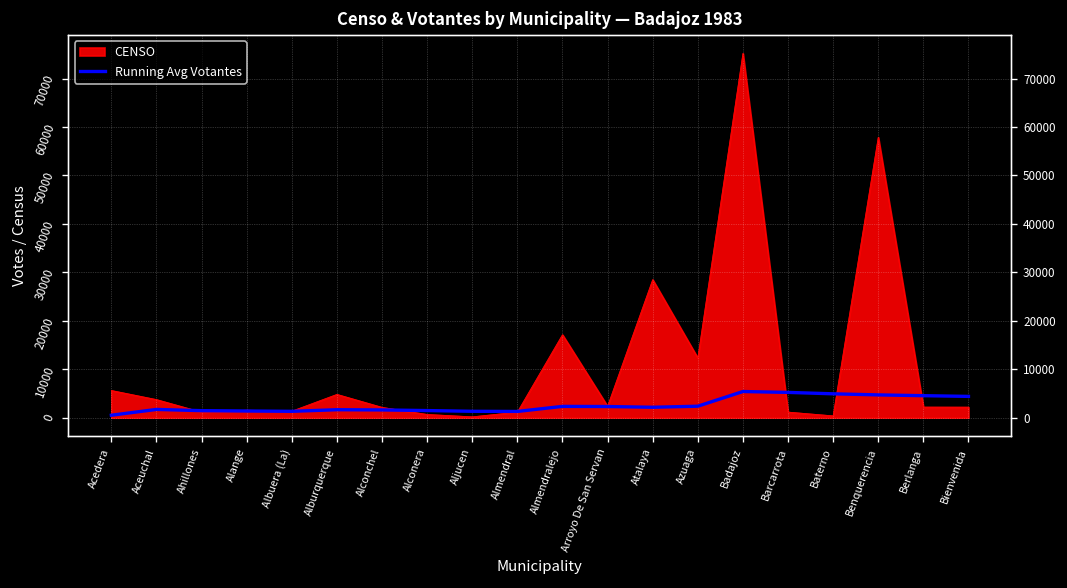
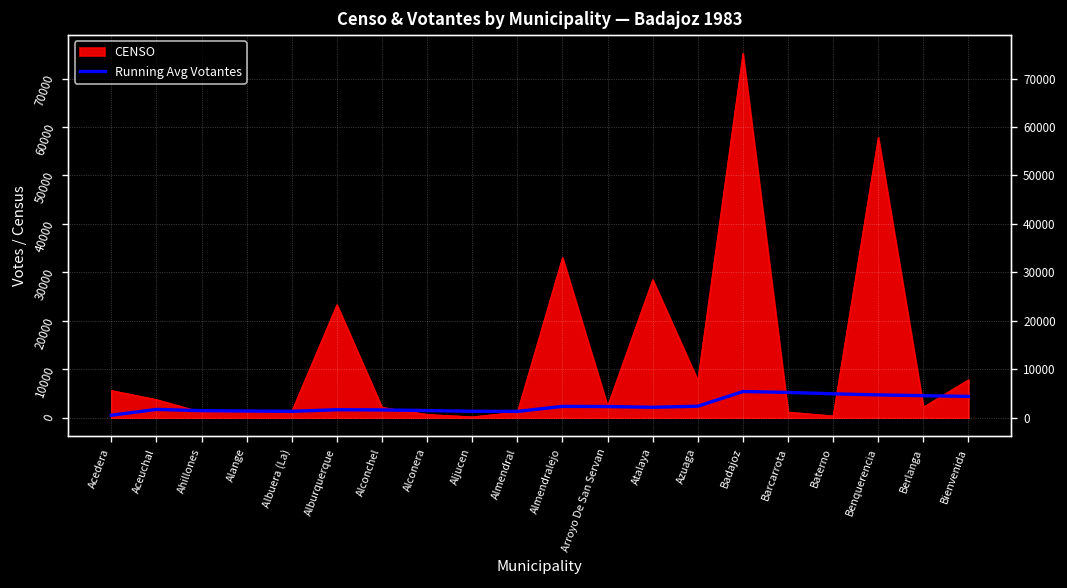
CENSO, Alburquerque: 5000 -> 23000
CENSO, Almendralejo: 17000 -> 33000
CENSO, Azuaga: 12000 -> 8000
CENSO, Bienvenida: 2000 -> 8000
